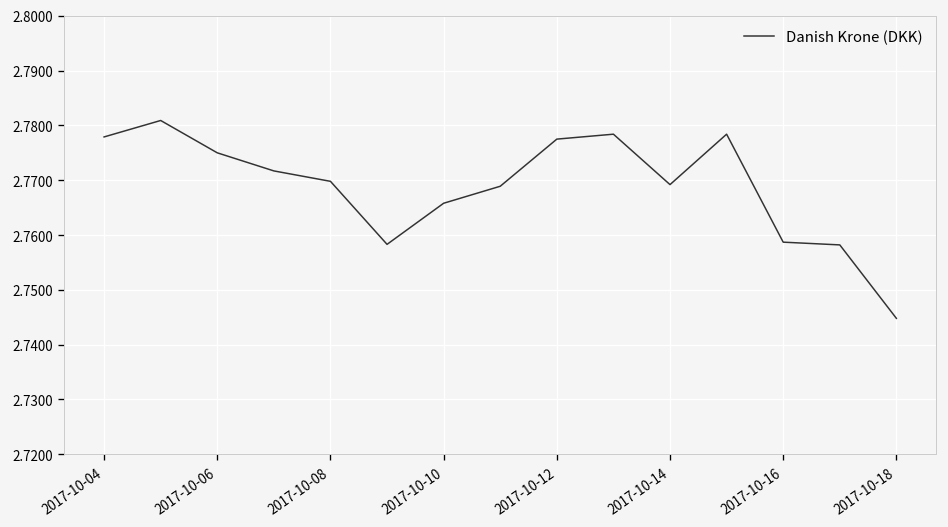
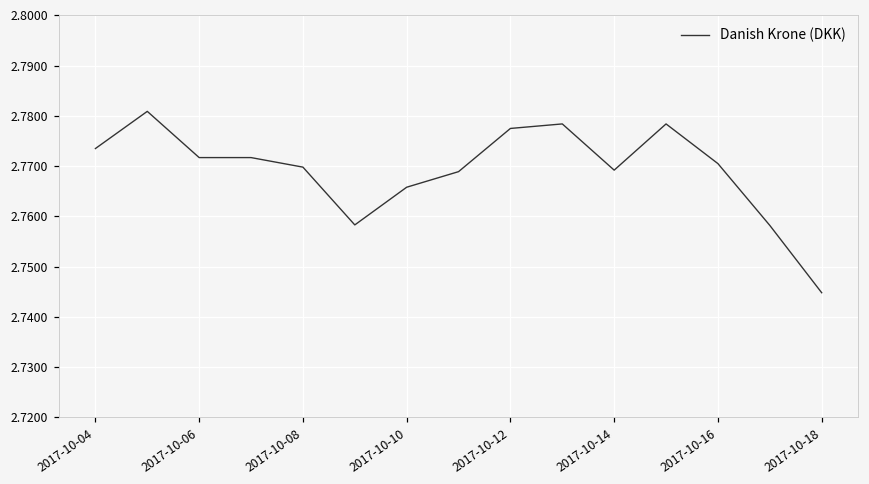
2017-10-04: 2.778 -> 2.774
2017-10-06: 2.775 -> 2.772
2017-10-16: 2.759 -> 2.771
